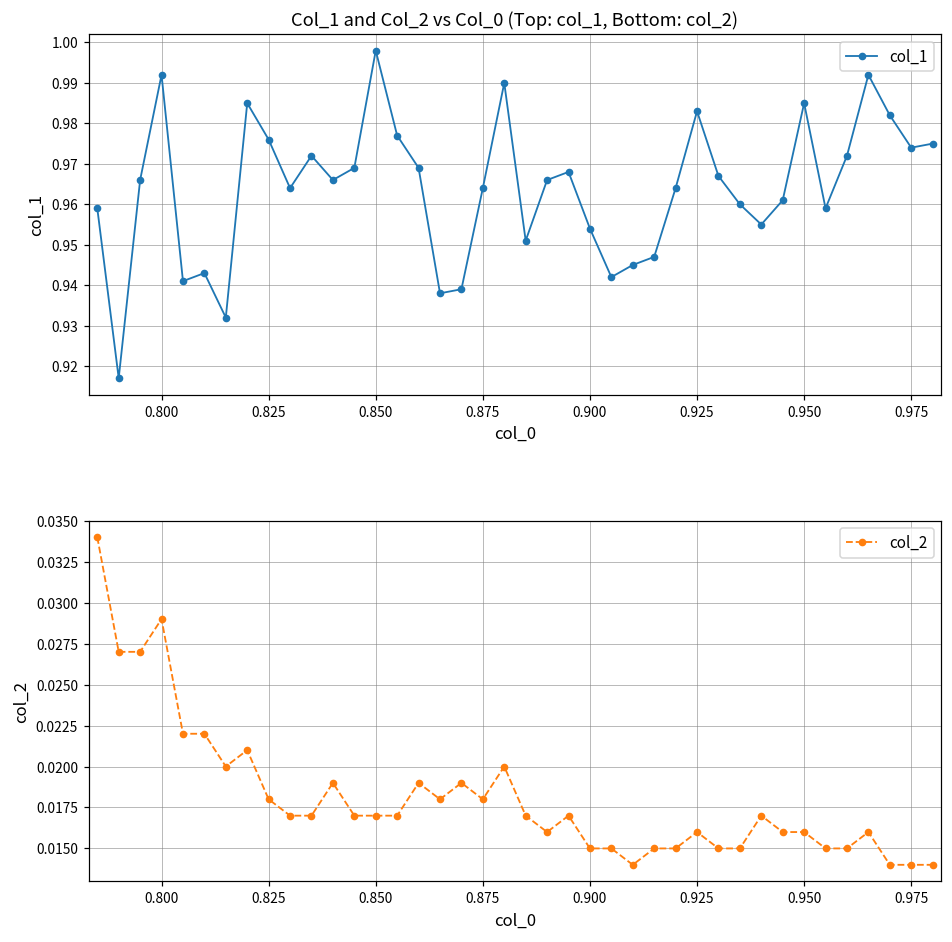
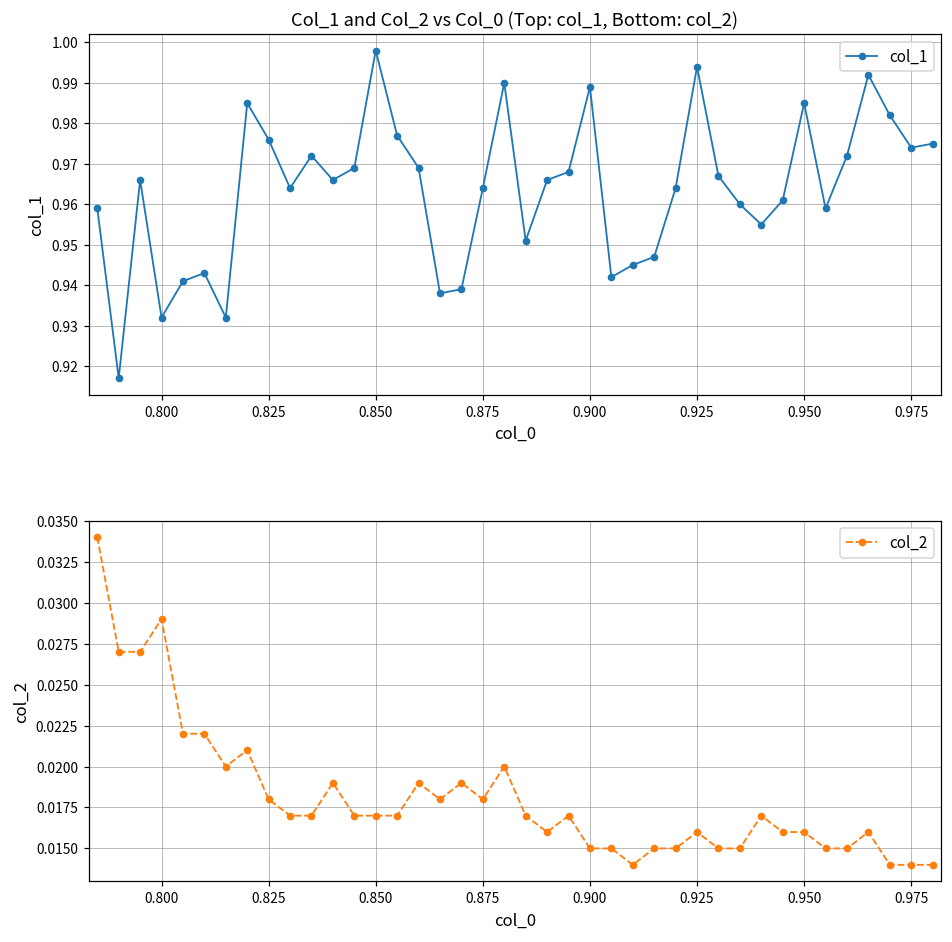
Col_1 and Col_2 vs Col_0 (Top: col_1, Bottom: col_2), 0.800: 0.992 -> 0.932
Col_1 and Col_2 vs Col_0 (Top: col_1, Bottom: col_2), 0.900: 0.954 -> 0.989
Col_1 and Col_2 vs Col_0 (Top: col_1, Bottom: col_2), 0.925: 0.983 -> 0.994
